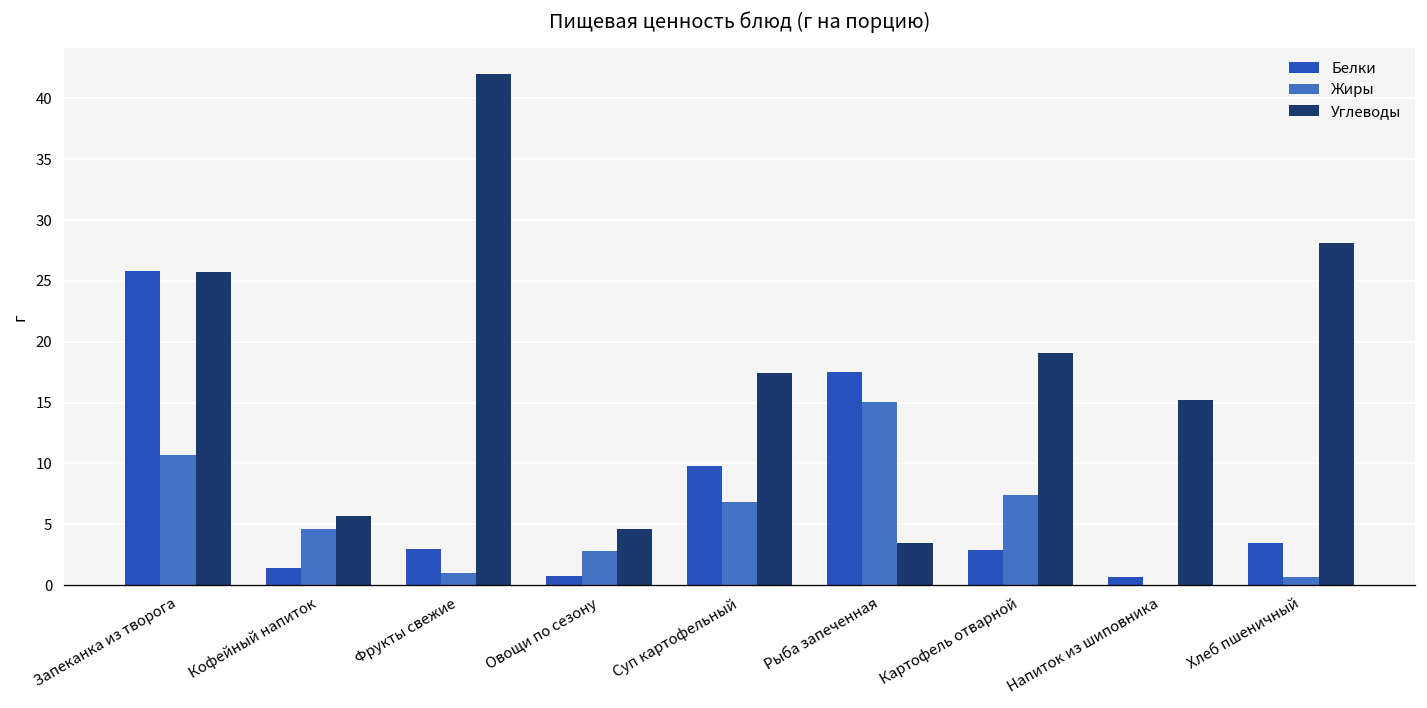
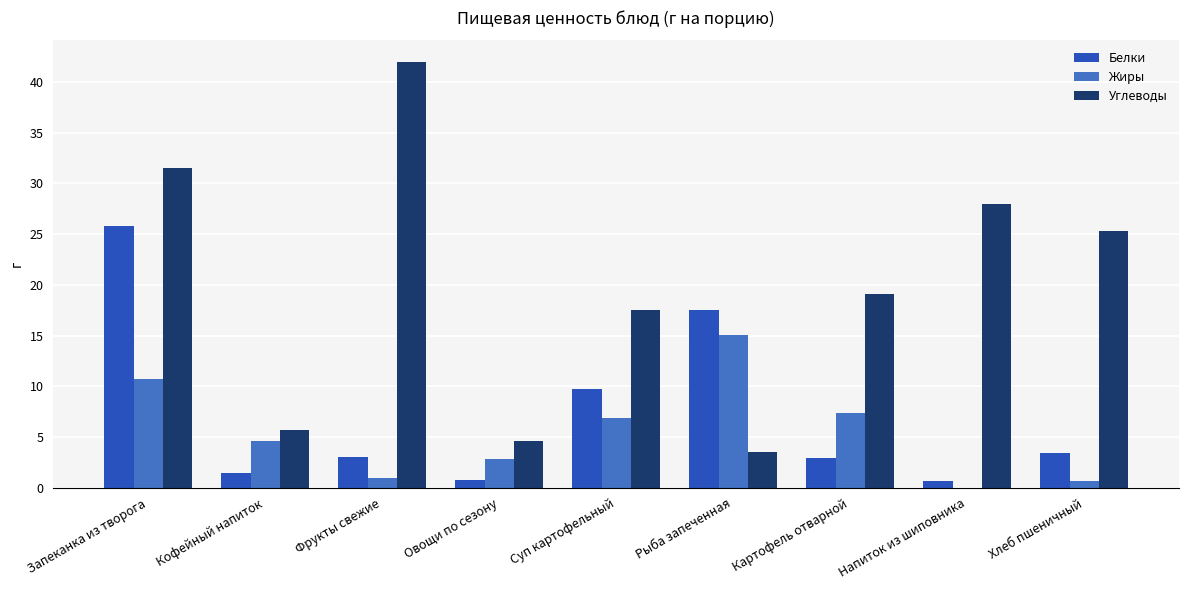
Углеводы, Запеканка из творога: 25.7 -> 31.5
Углеводы, Напиток из шиповника: 15.2 -> 28.0
Углеводы, Хлеб пшеничный: 28.1 -> 25.3
